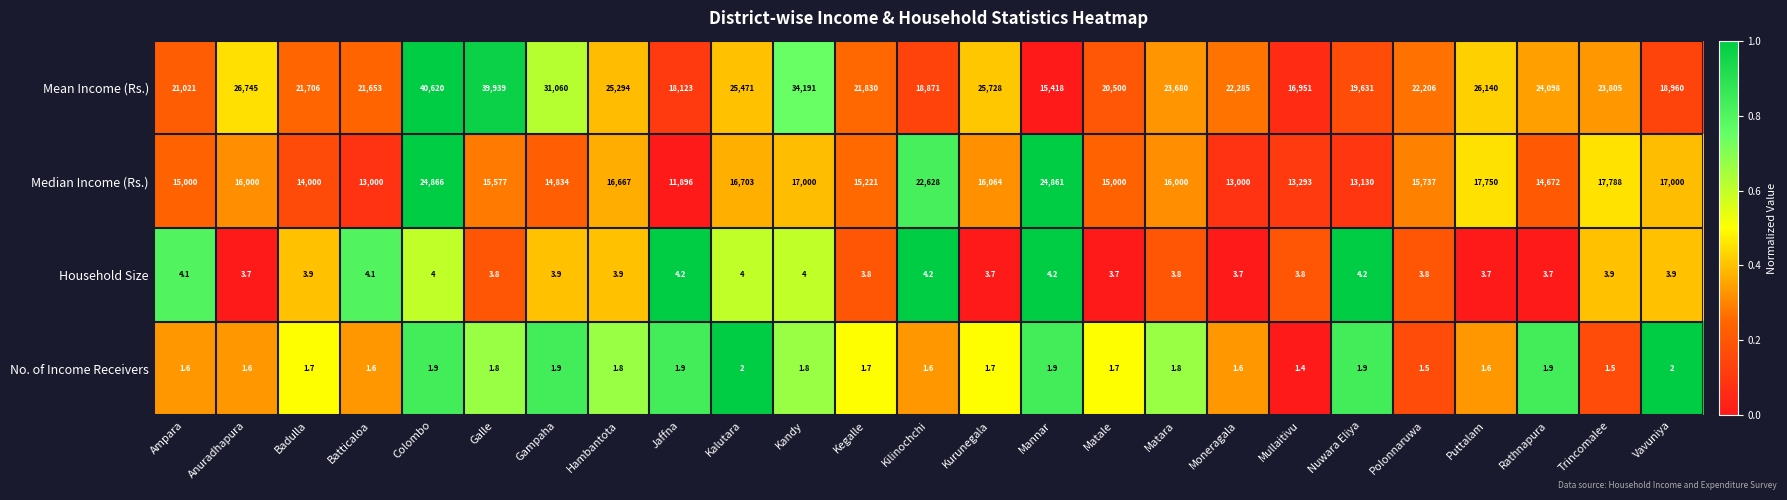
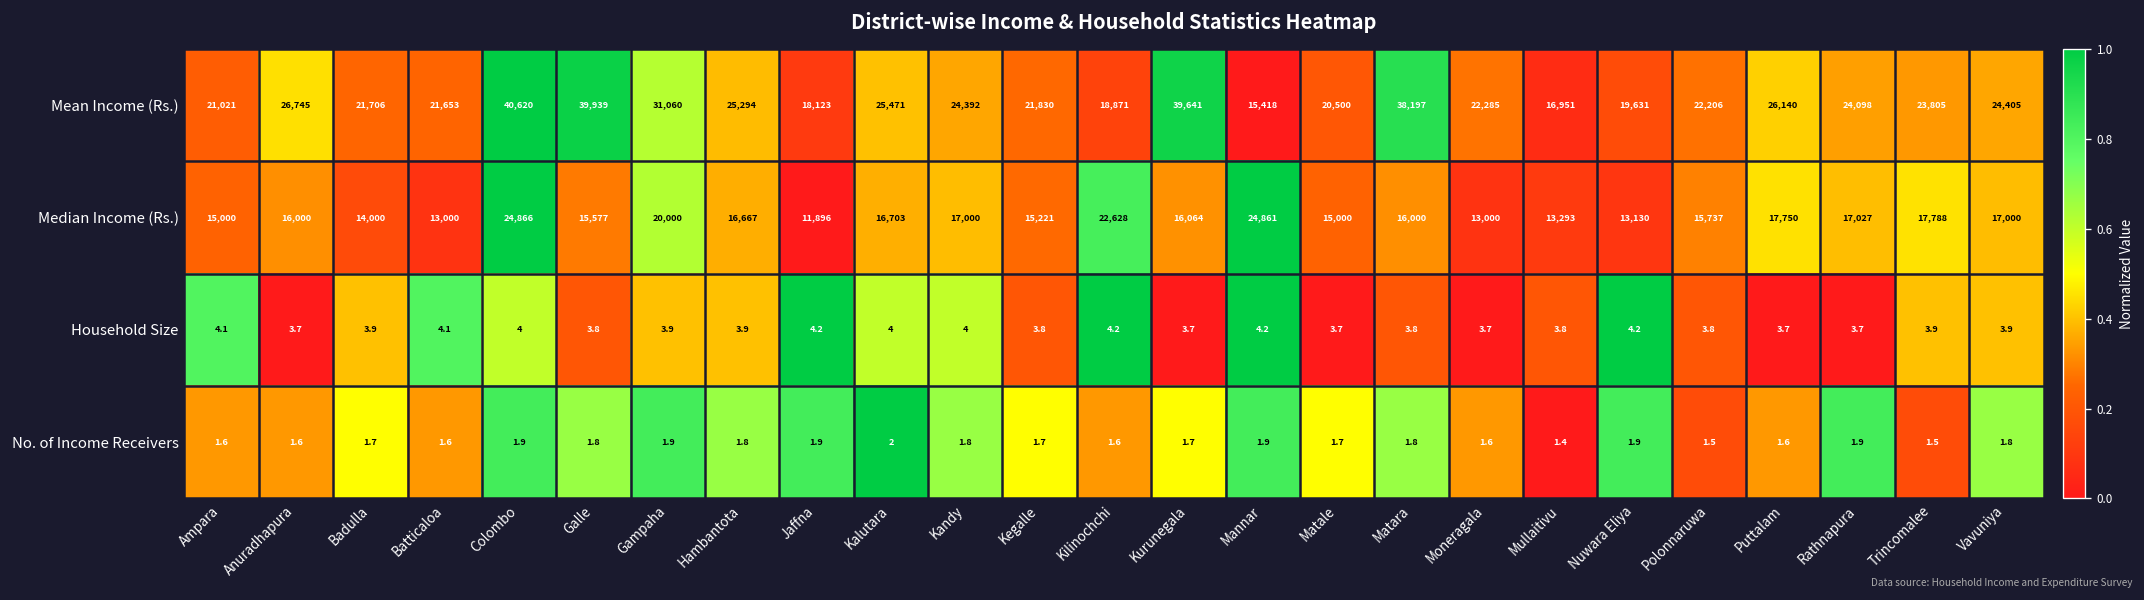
Mean Income (Rs.), Kandy: 34,191 -> 24,392
Mean Income (Rs.), Kurunegala: 25,728 -> 39,641
Mean Income (Rs.), Matara: 23,680 -> 38,197
Mean Income (Rs.), Vavuniya: 18,960 -> 24,405
Median Income (Rs.), Gampaha: 14,834 -> 20,000
Median Income (Rs.), Rathnapura: 14,672 -> 17,027
No. of Income Receivers, Vavuniya: 2 -> 1.8
